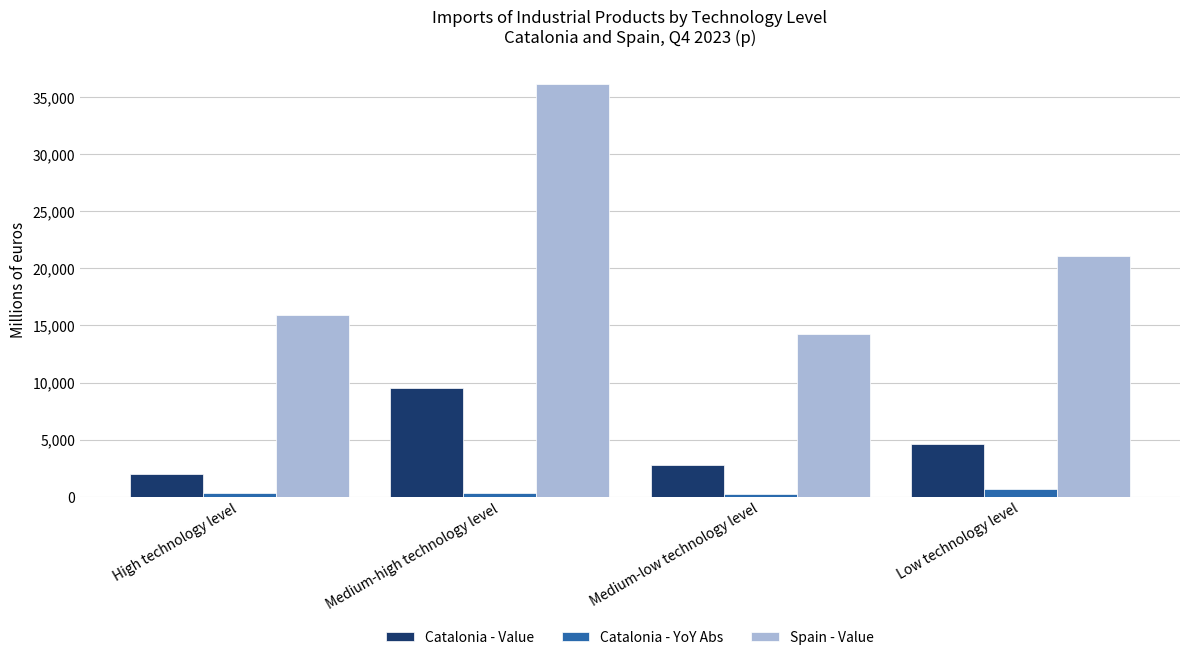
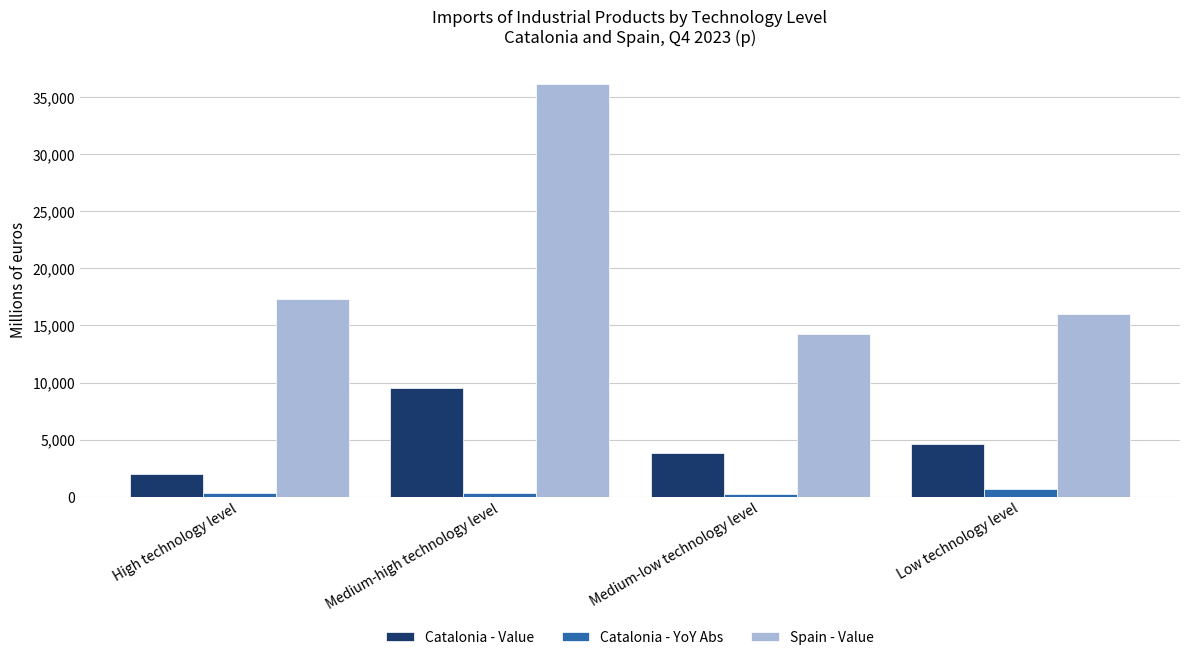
Spain - Value, High technology level: 15,900 -> 17,300
Catalonia - Value, Medium-low technology level: 2,700 -> 3,800
Spain - Value, Low technology level: 21,100 -> 16,000
